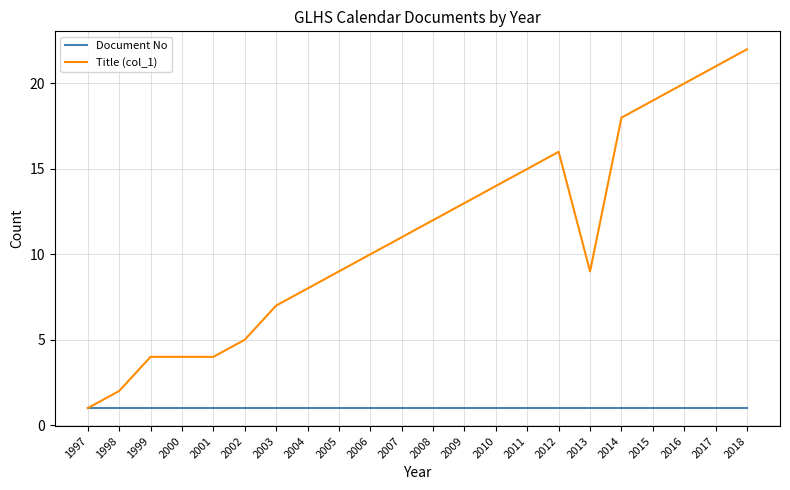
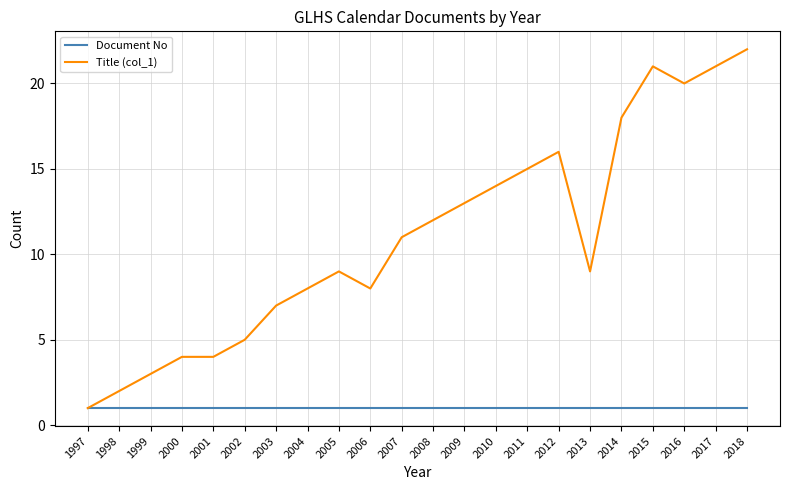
Title (col_1), 1999: 4 -> 3
Title (col_1), 2006: 10 -> 8
Title (col_1), 2015: 19 -> 21
